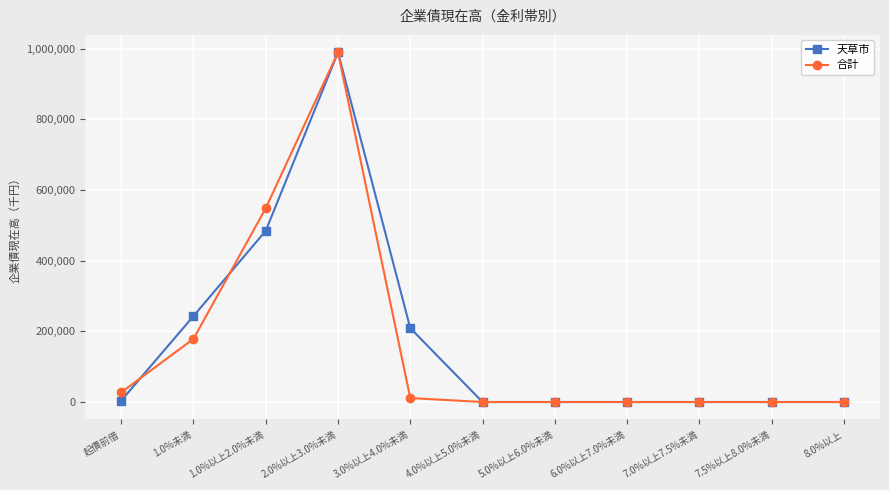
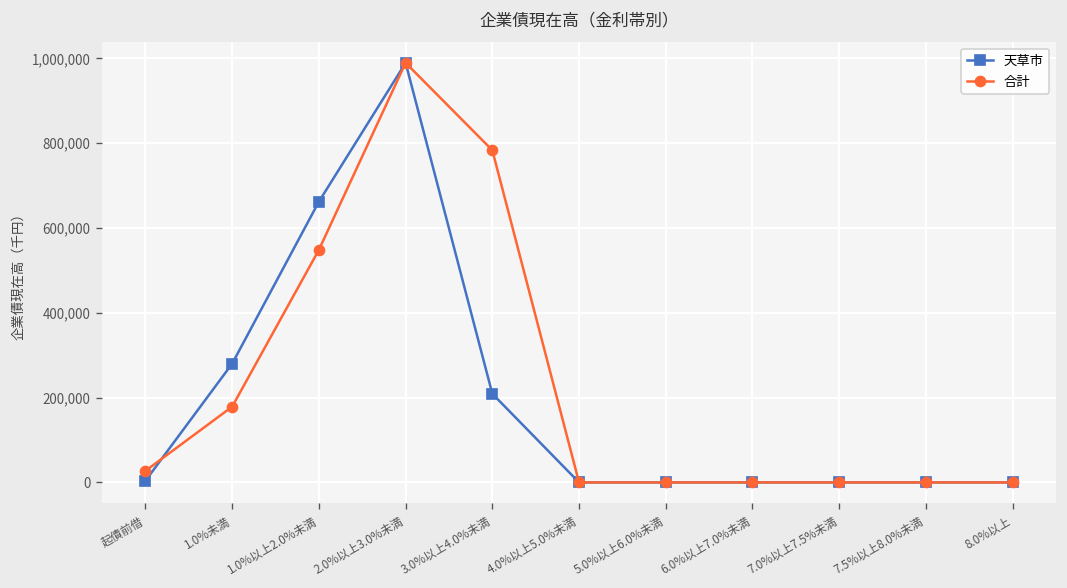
天草市, 1.0%未満: 240,000 -> 280,000
天草市, 1.0%以上2.0%未満: 480,000 -> 660,000
合計, 3.0%以上4.0%未満: 10,000 -> 780,000
